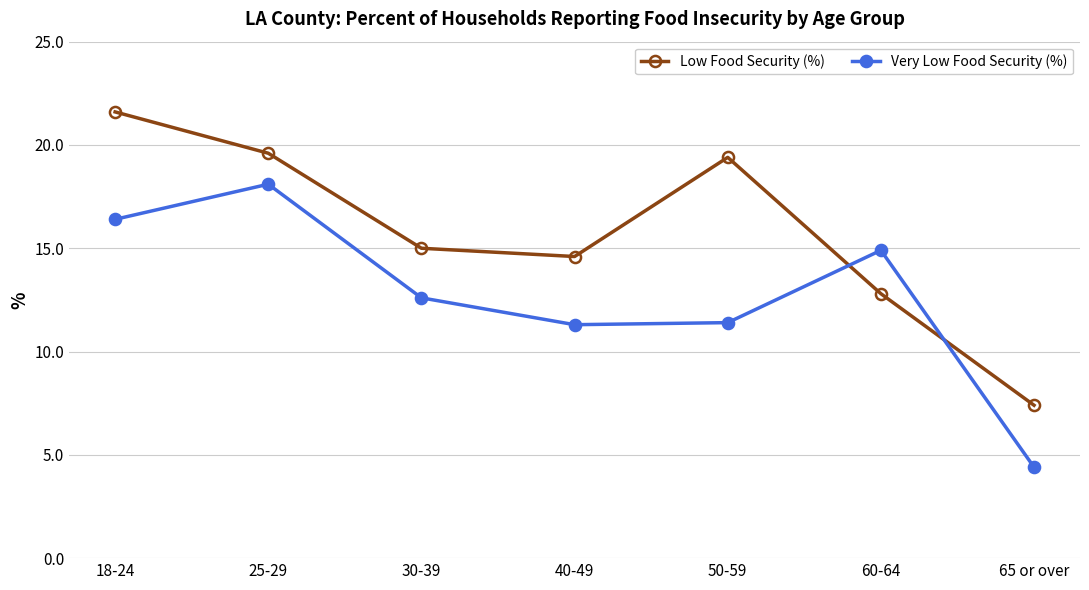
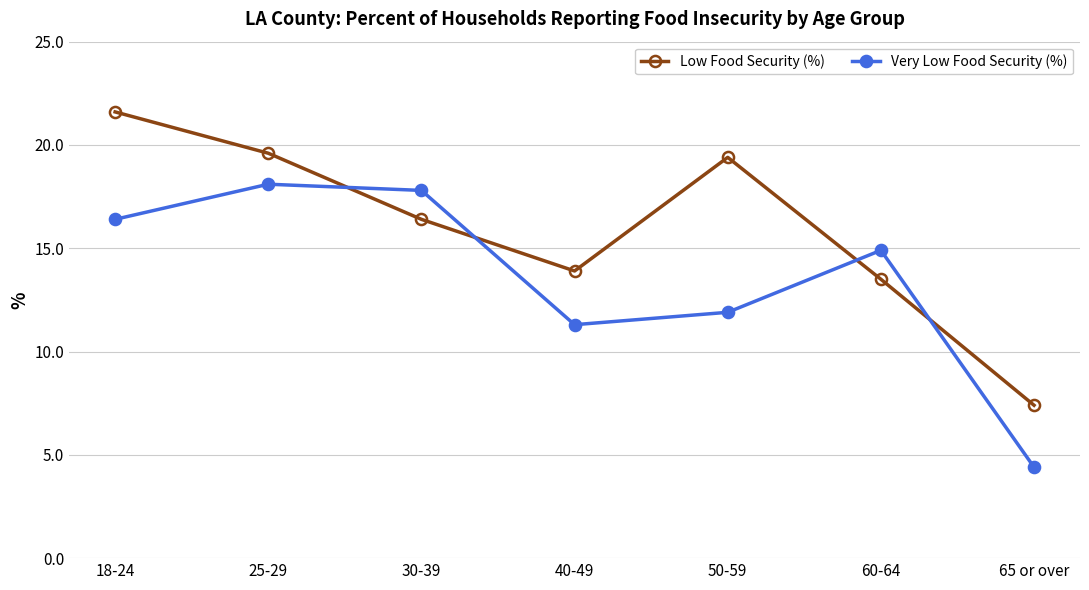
Low Food Security (%), 30-39: 15.0 -> 16.4
Very Low Food Security (%), 30-39: 12.6 -> 17.8
Low Food Security (%), 40-49: 14.6 -> 13.9
Very Low Food Security (%), 50-59: 11.4 -> 11.9
Low Food Security (%), 60-64: 12.8 -> 13.5
